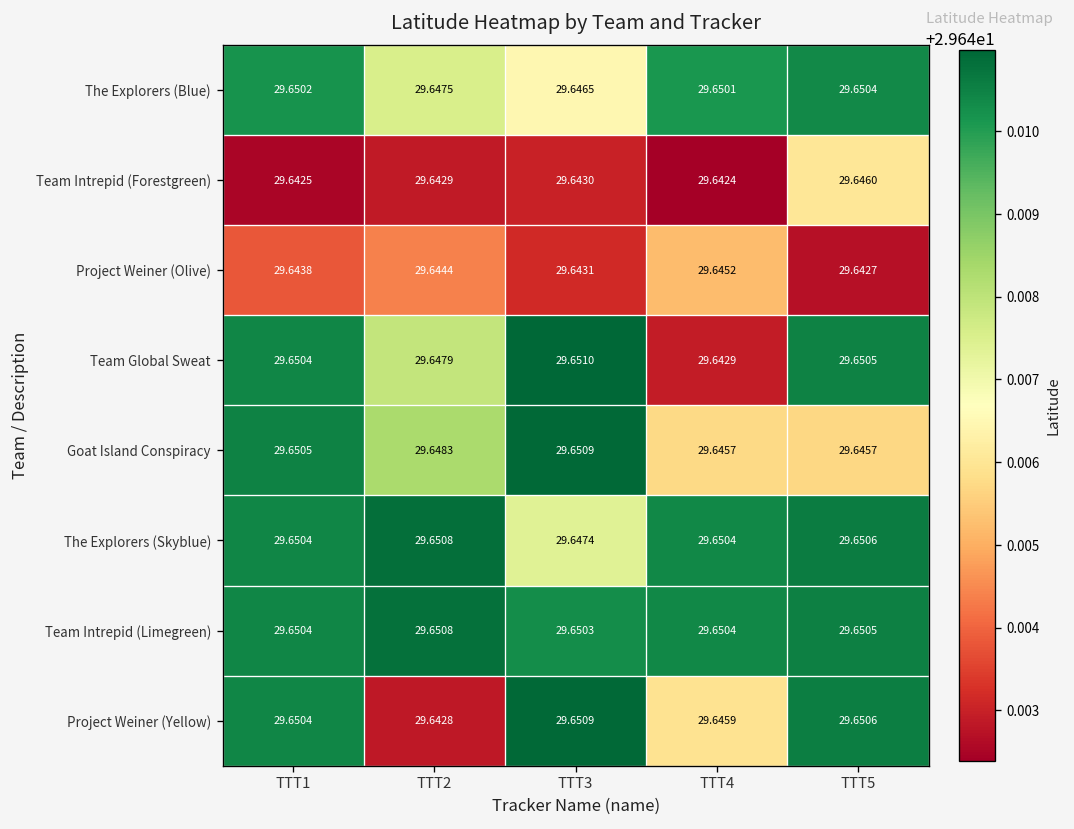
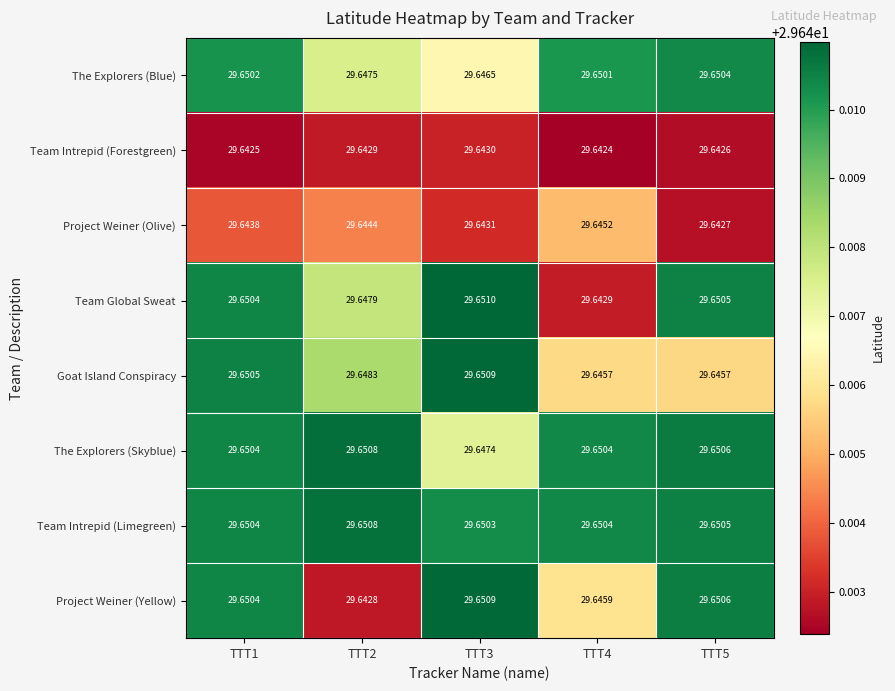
Team Intrepid (Forestgreen), TTT5: 29.6460 -> 29.6426
